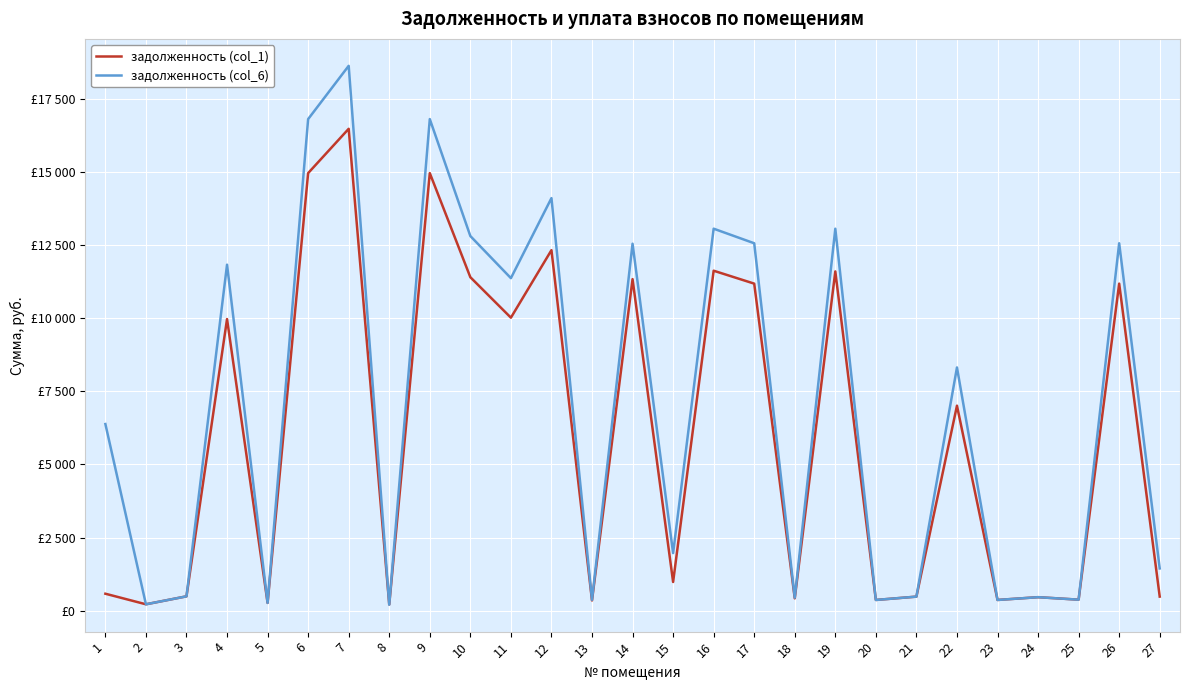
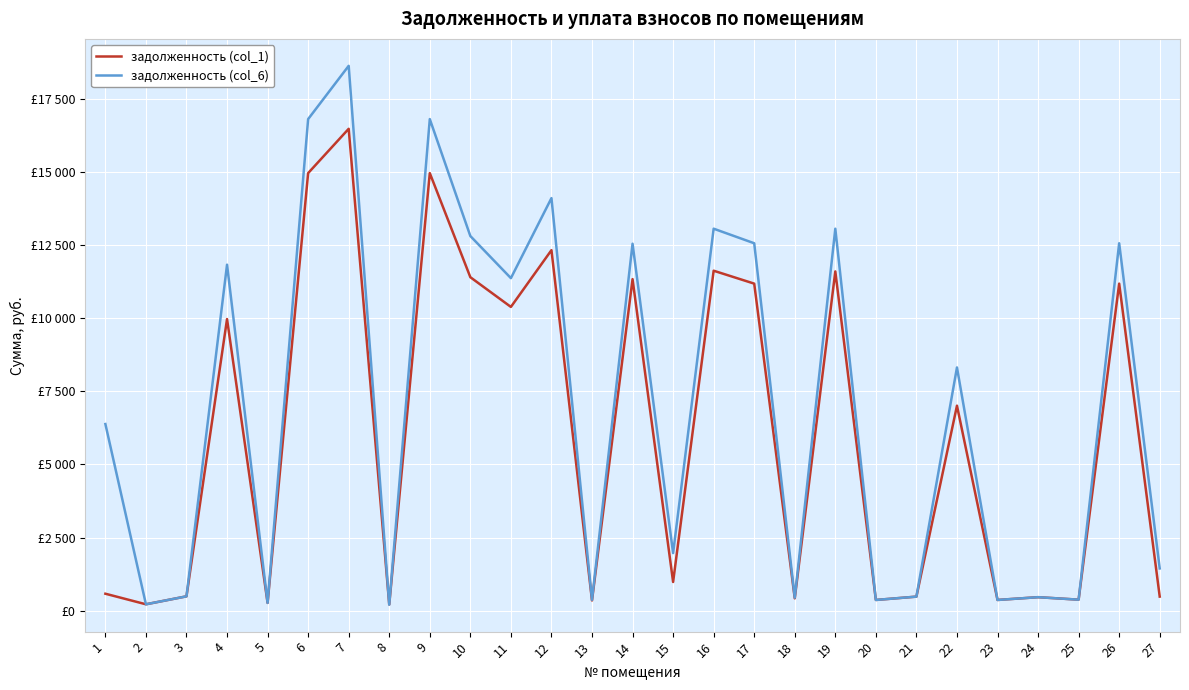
задолженность (col_1), 11: £10000 -> £10400
